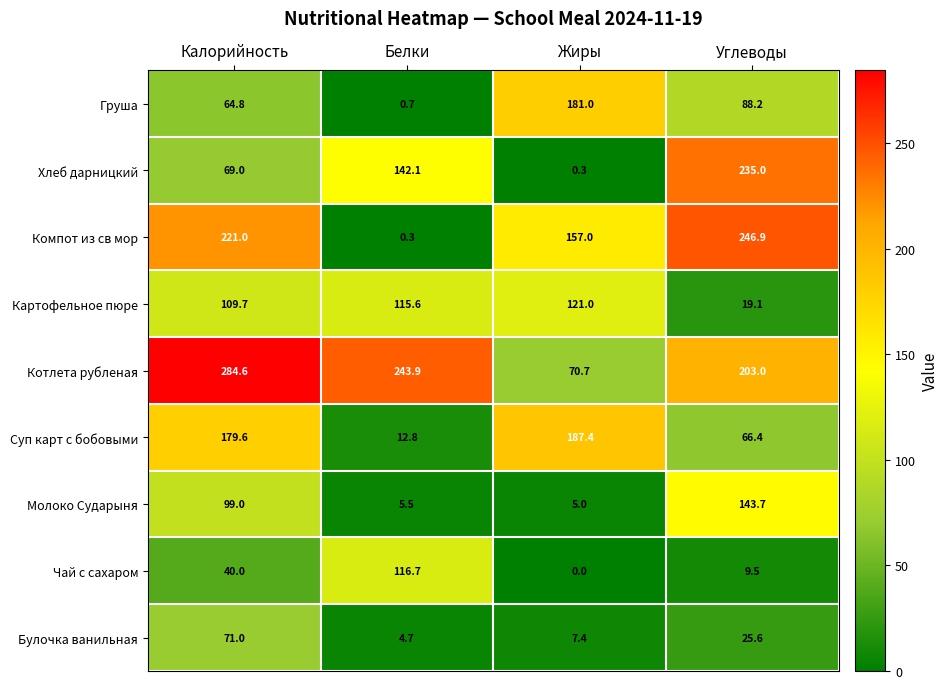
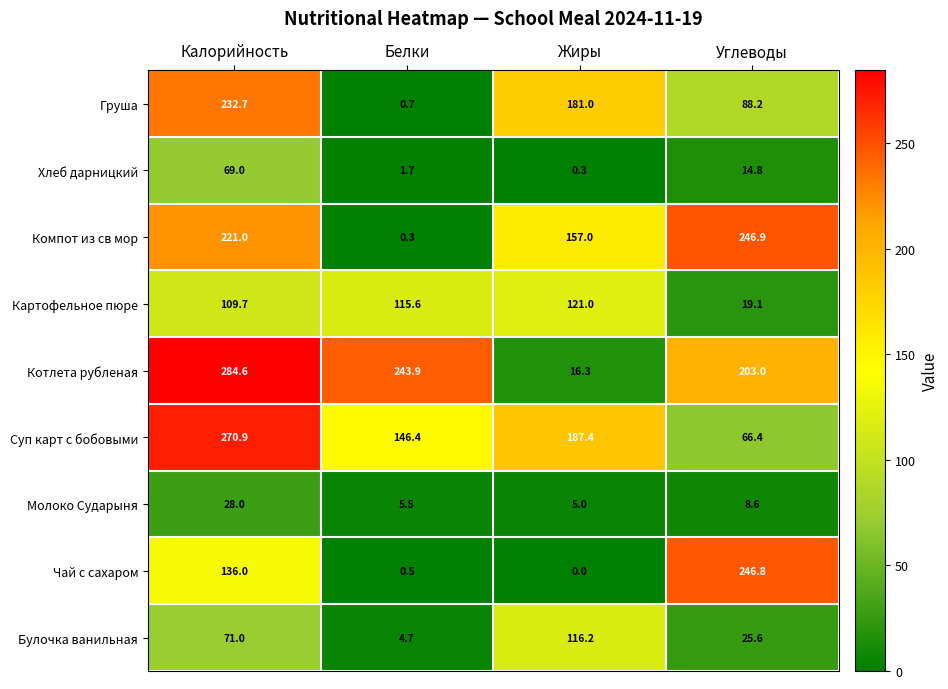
Груша, Калорийность: 64.8 -> 232.7
Хлеб дарницкий, Белки: 142.1 -> 1.7
Хлеб дарницкий, Углеводы: 235.0 -> 14.8
Котлета рубленая, Жиры: 70.7 -> 16.3
Суп карт с бобовыми, Калорийность: 179.6 -> 270.9
Суп карт с бобовыми, Белки: 12.8 -> 146.4
Молоко Сударыня, Калорийность: 99.0 -> 28.0
Молоко Сударыня, Углеводы: 143.7 -> 8.6
Чай с сахаром, Калорийность: 40.0 -> 136.0
Чай с сахаром, Белки: 116.7 -> 0.5
Чай с сахаром, Углеводы: 9.5 -> 246.8
Булочка ванильная, Жиры: 7.4 -> 116.2
